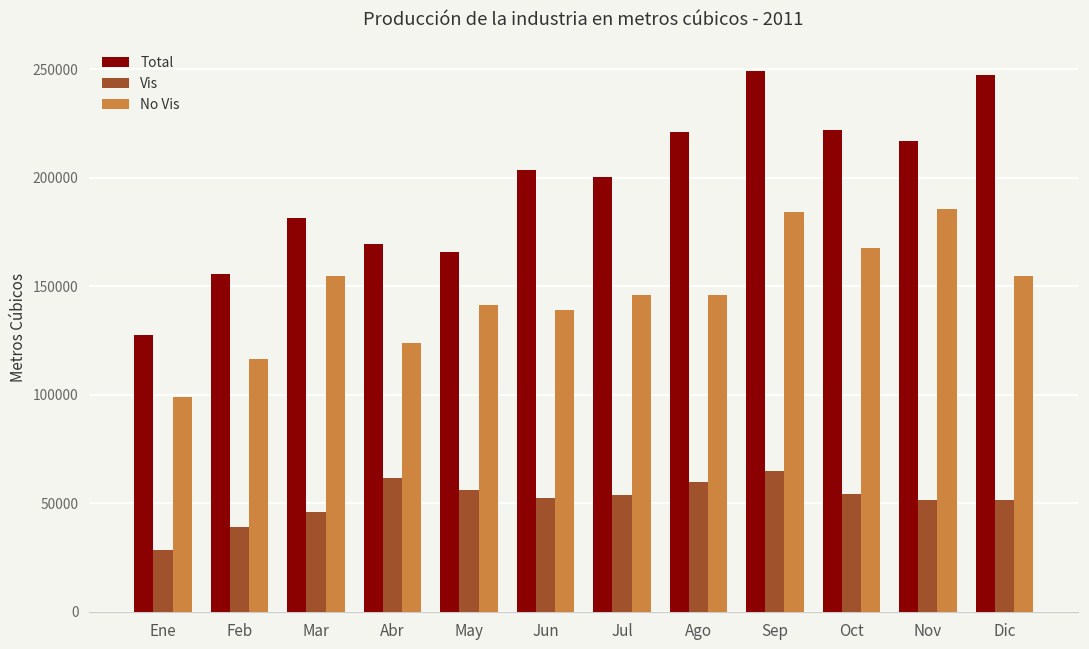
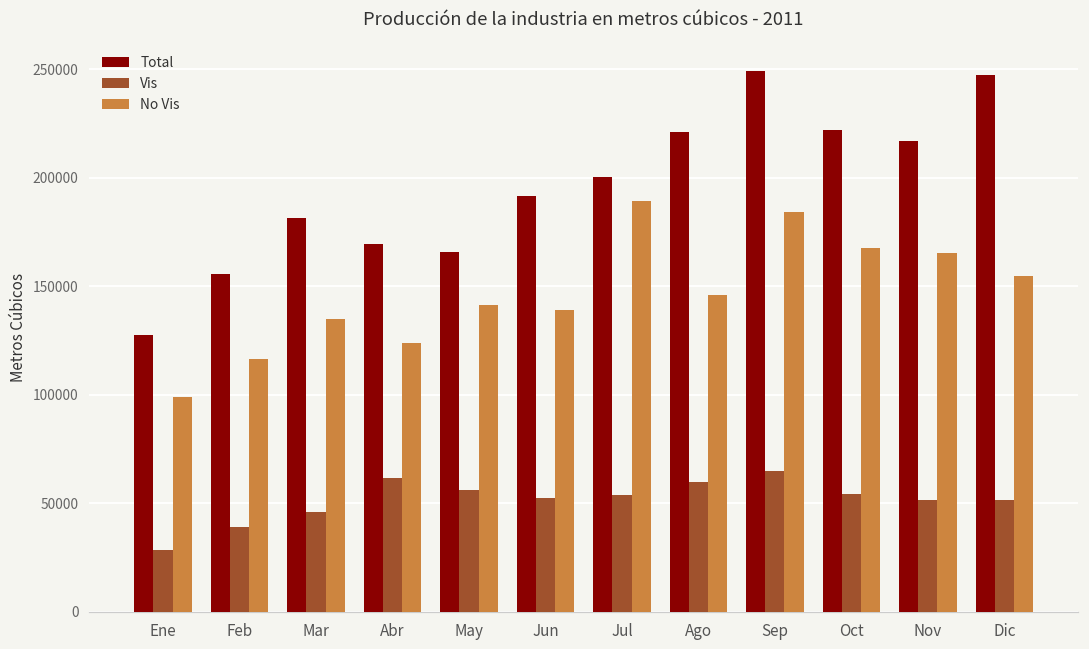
No Vis, Mar: 155000 -> 135000
Total, Jun: 204000 -> 192000
No Vis, Jul: 146000 -> 190000
No Vis, Nov: 186000 -> 165000
